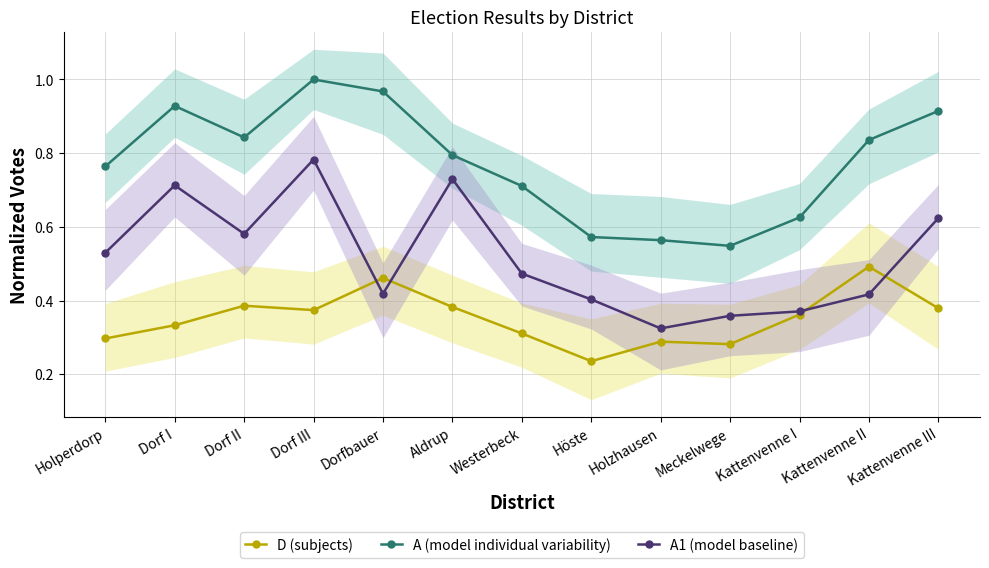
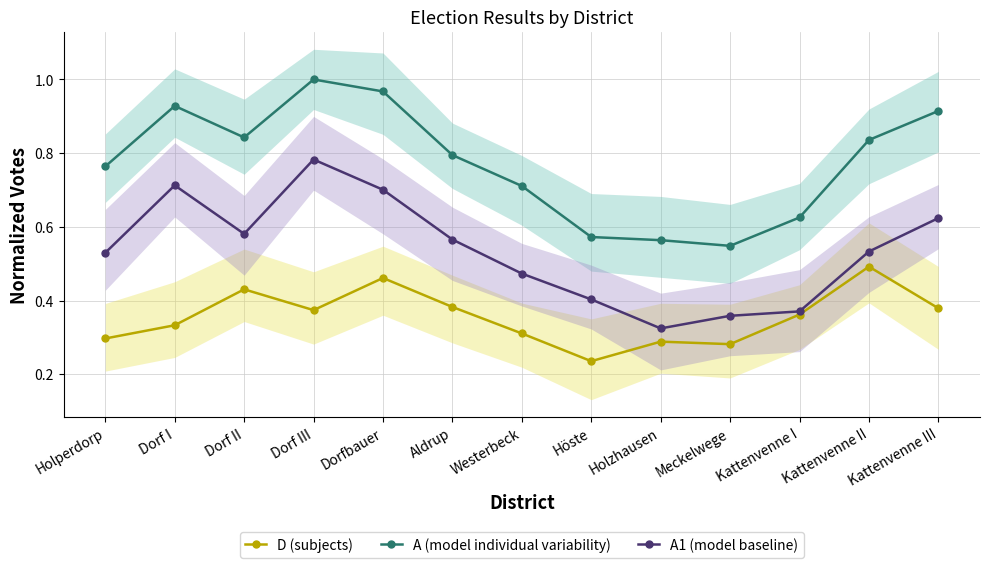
D (subjects), Dorf II: 0.39 -> 0.43
A1 (model baseline), Dorfbauer: 0.42 -> 0.70
A1 (model baseline), Aldrup: 0.73 -> 0.57
A1 (model baseline), Kattenvenne II: 0.42 -> 0.53
